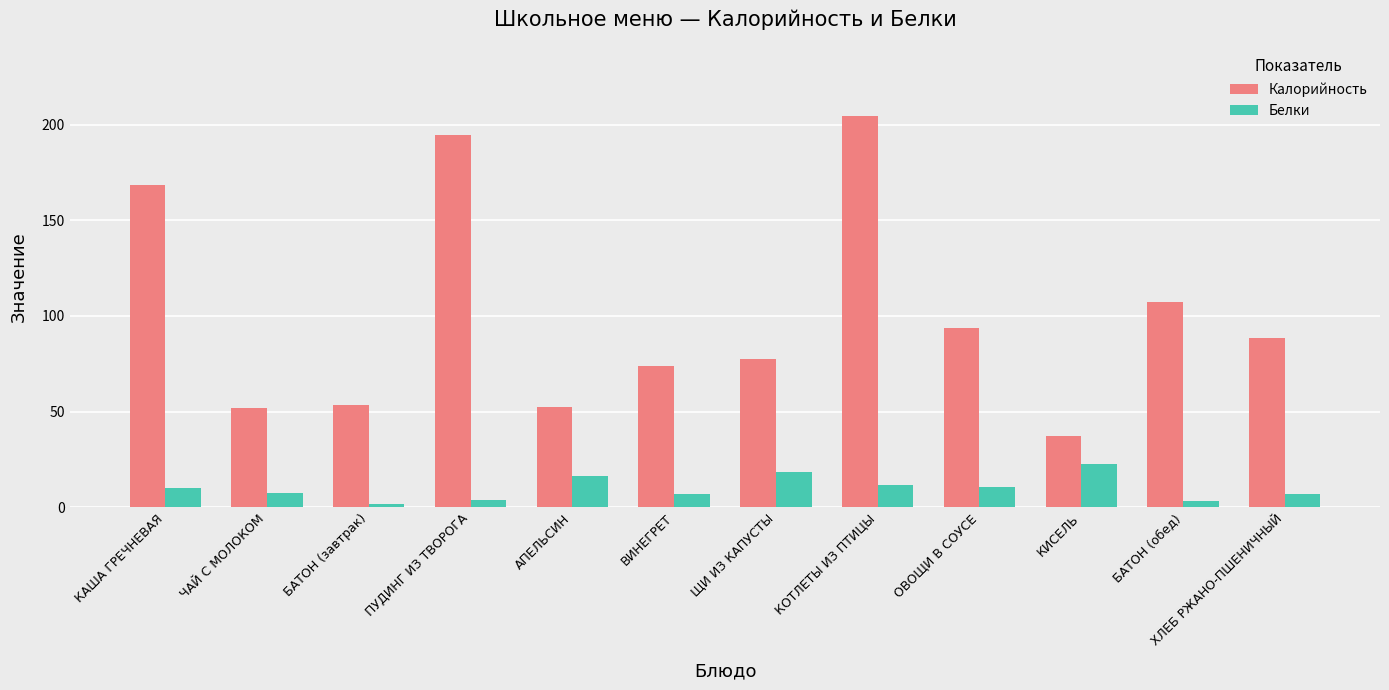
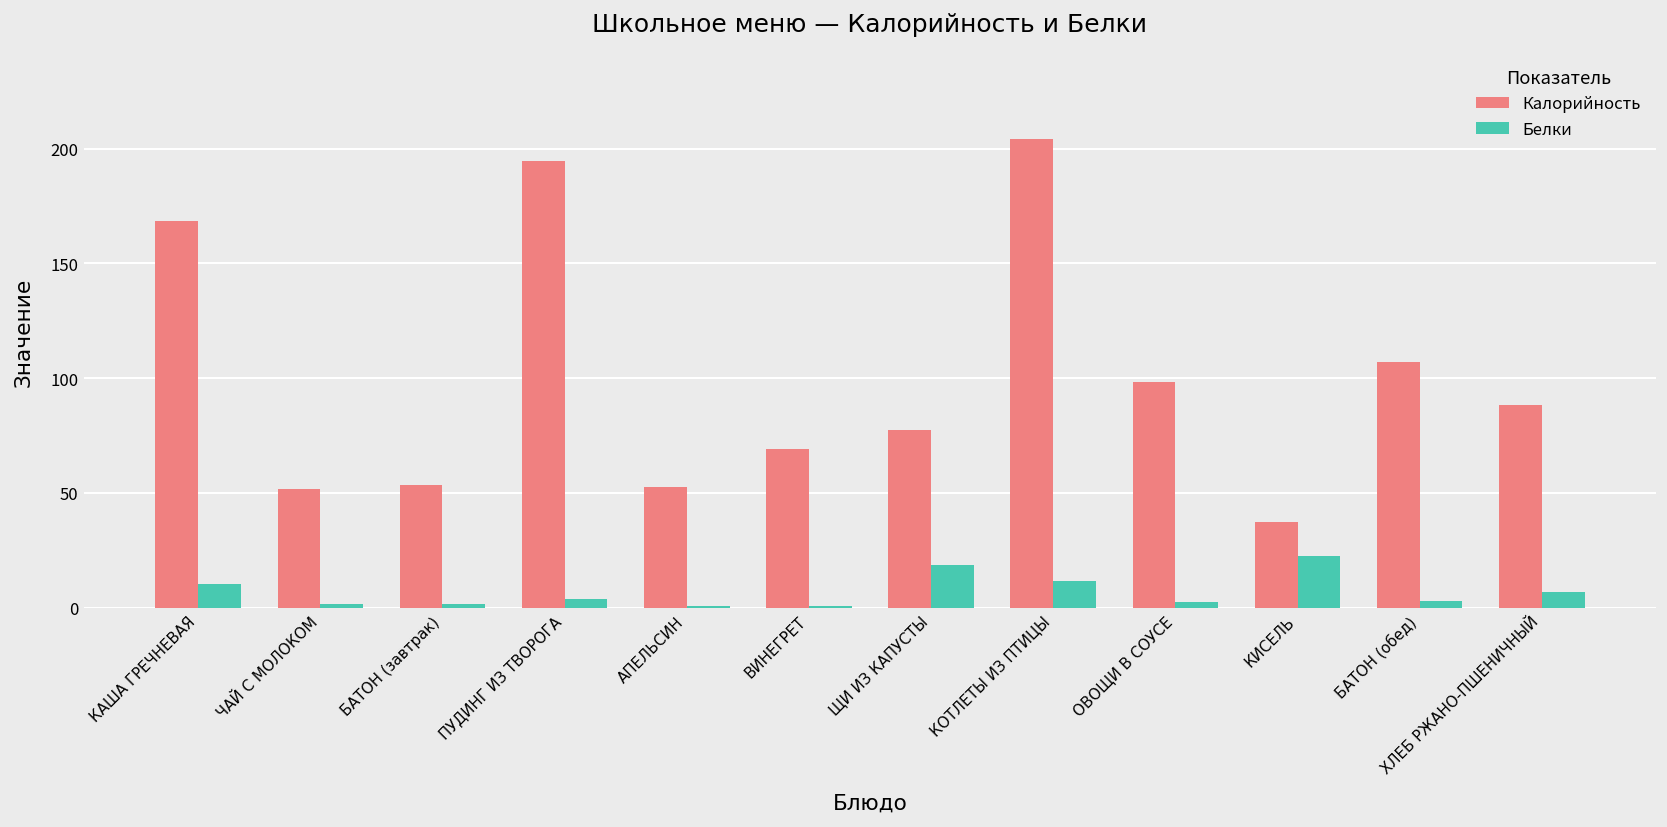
Белки, ЧАЙ С МОЛОКОМ: 8 -> 2
Белки, АПЕЛЬСИН: 17 -> 1
Калорийность, ВИНЕГРЕТ: 74 -> 69
Белки, ВИНЕГРЕТ: 7 -> 1
Калорийность, ОВОЩИ В СОУСЕ: 94 -> 99
Белки, ОВОЩИ В СОУСЕ: 11 -> 3
